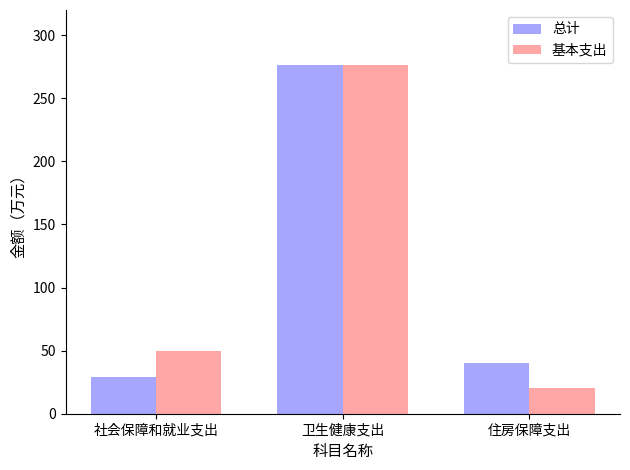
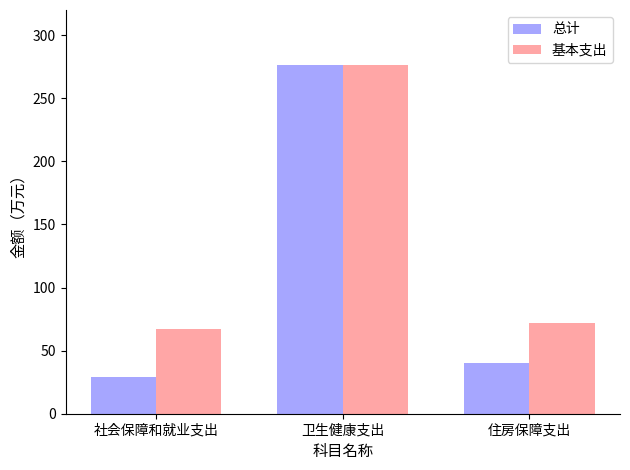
基本支出, 社会保障和就业支出: 50 -> 67
基本支出, 住房保障支出: 20 -> 72
